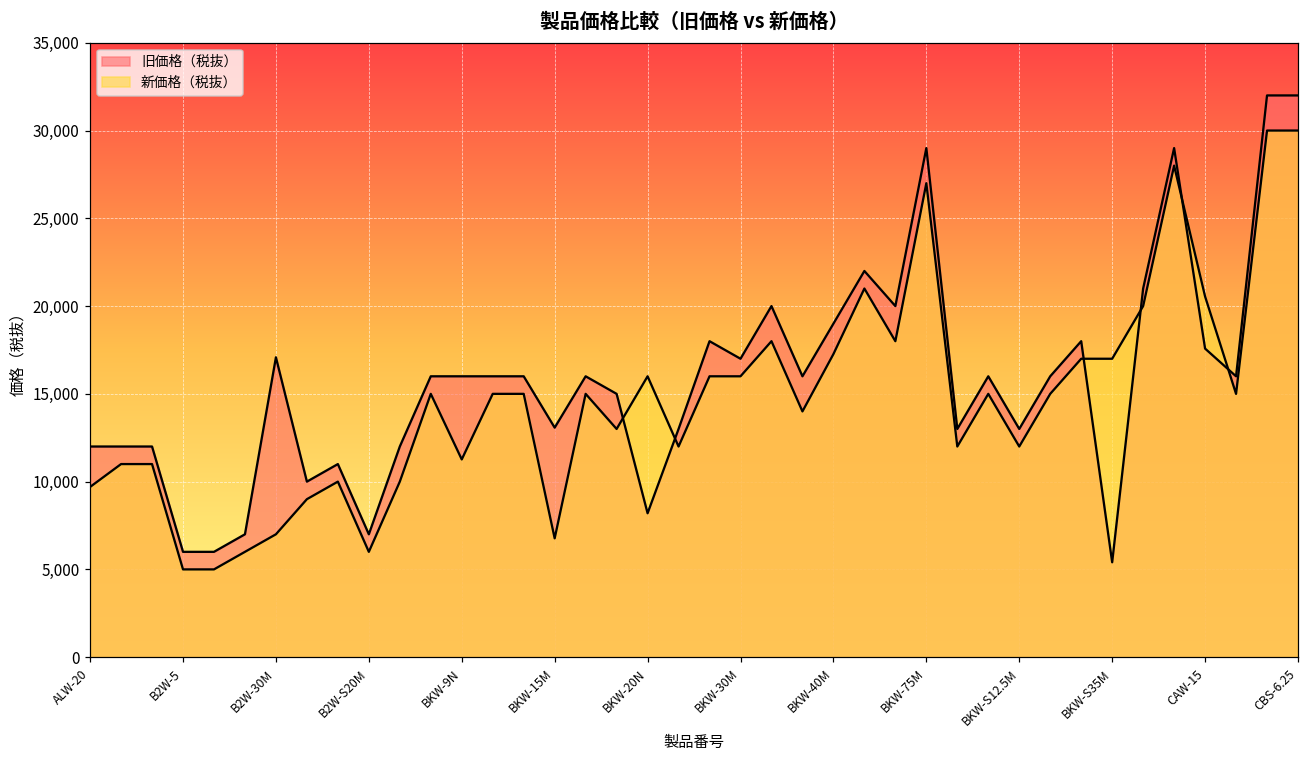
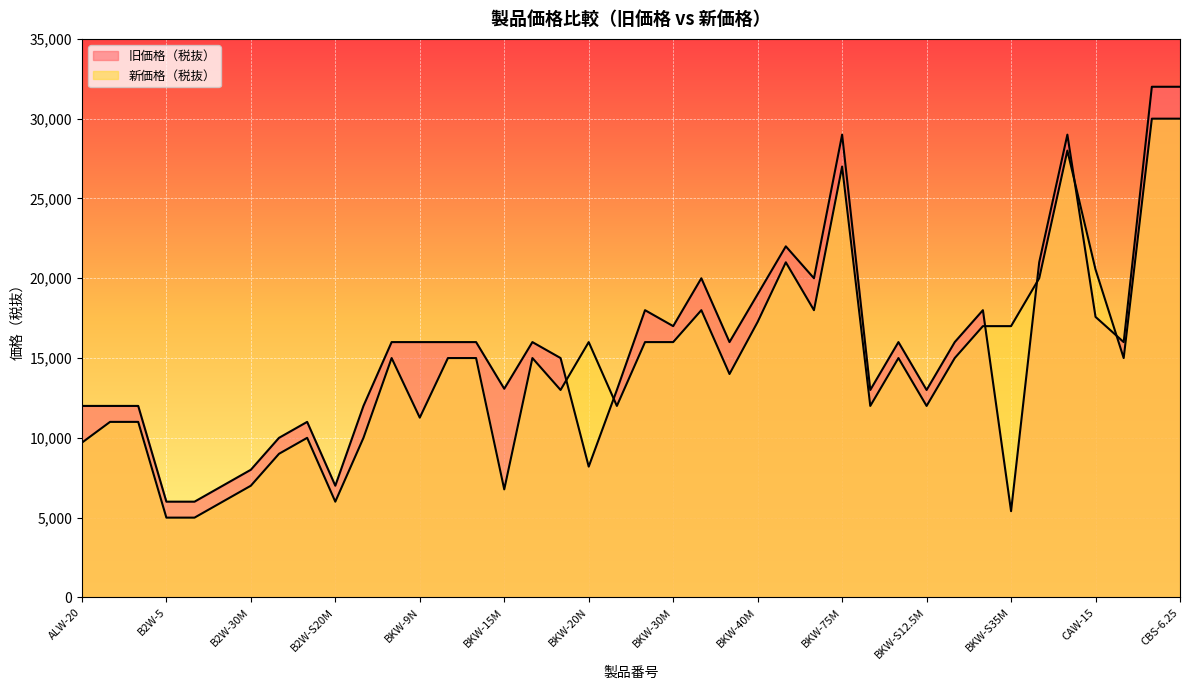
旧価格（税抜）, B2W-30M: 17,100 -> 8,000
